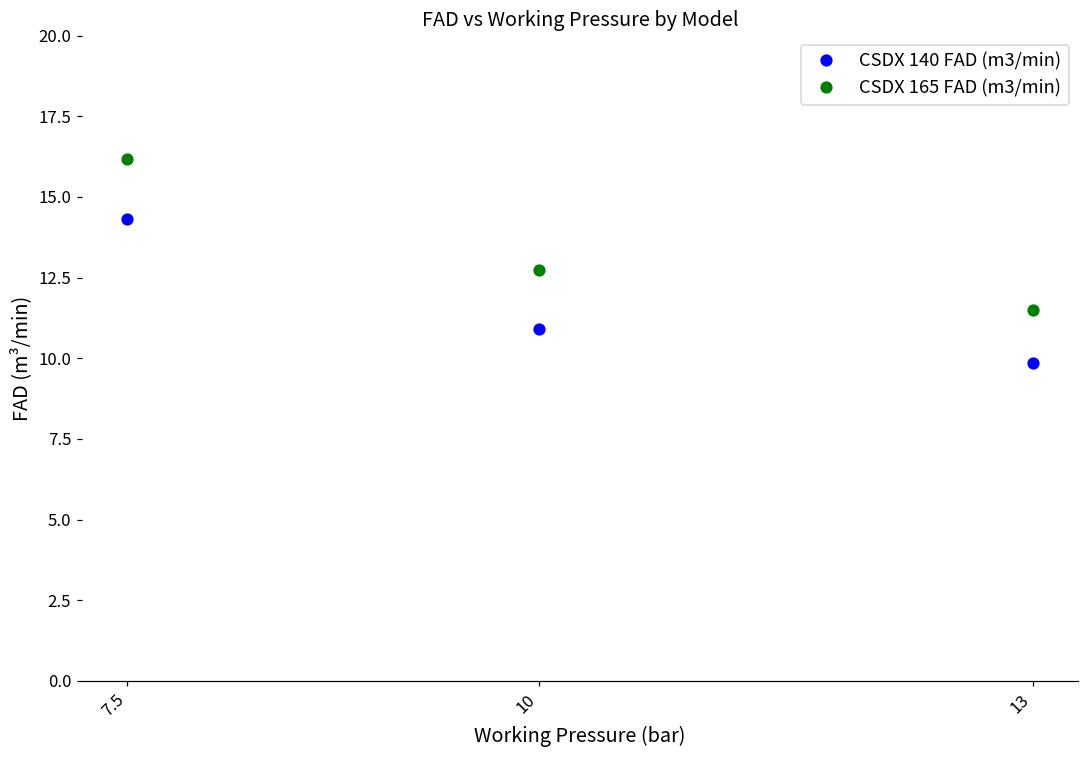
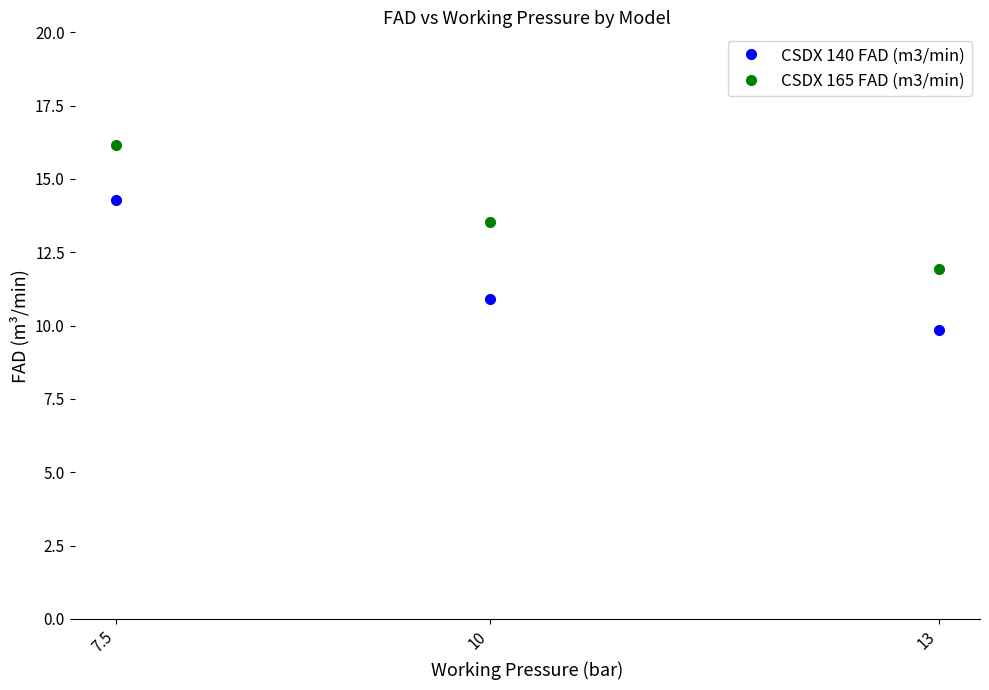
CSDX 165 FAD (m3/min), 10: 12.7 -> 13.5
CSDX 165 FAD (m3/min), 13: 11.5 -> 11.9
